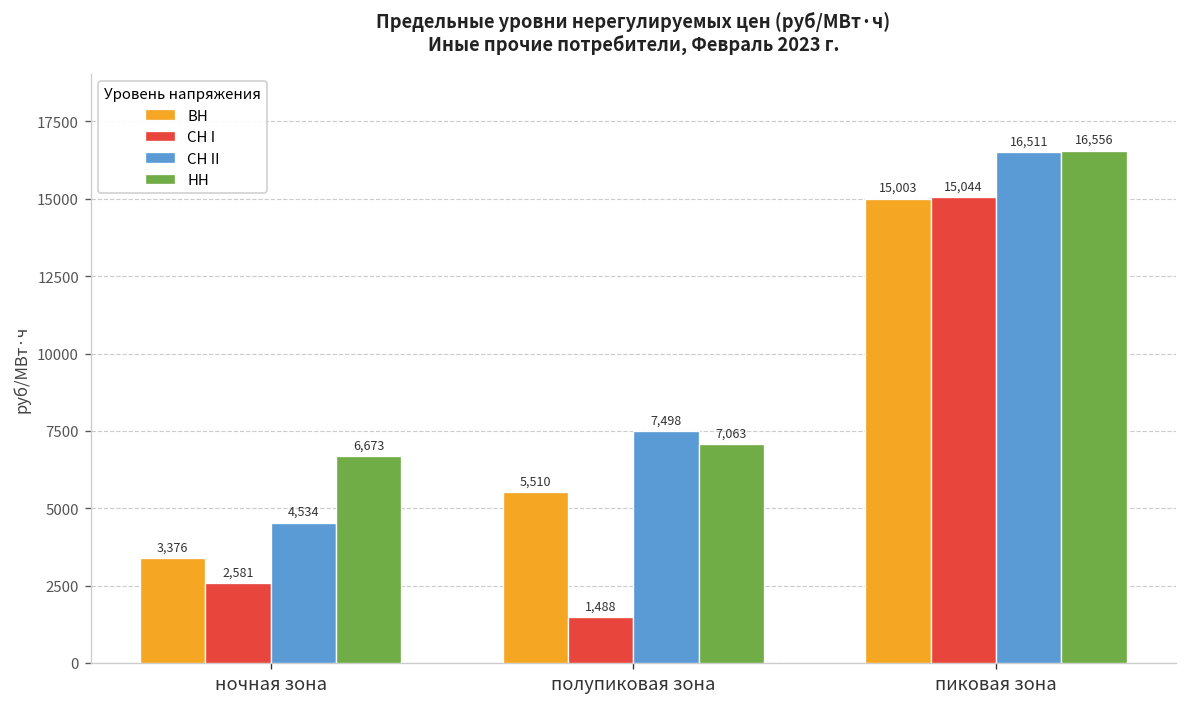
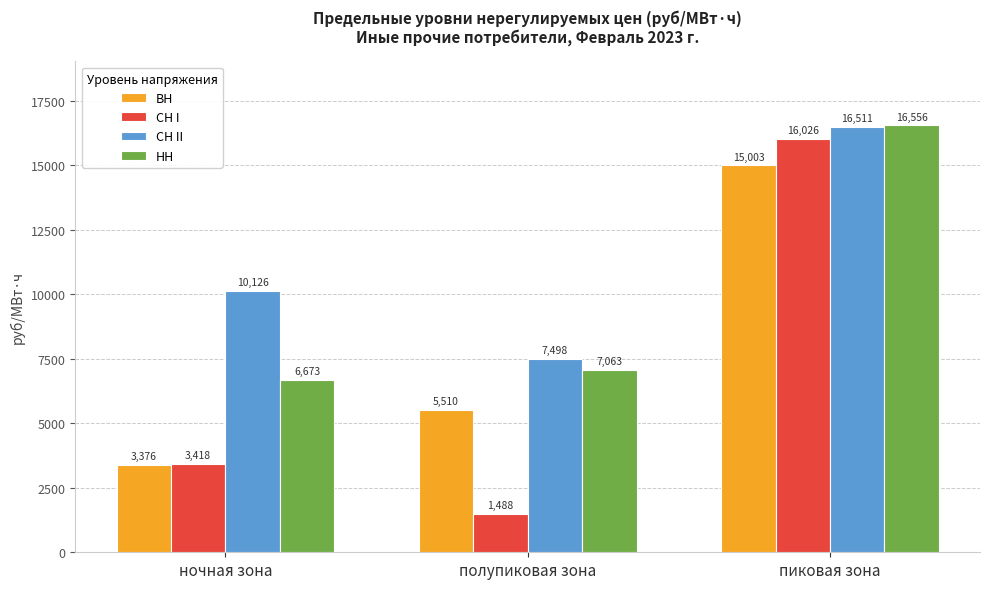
СН I, ночная зона: 2,581 -> 3,418
СН II, ночная зона: 4,534 -> 10,126
СН I, пиковая зона: 15,044 -> 16,026
